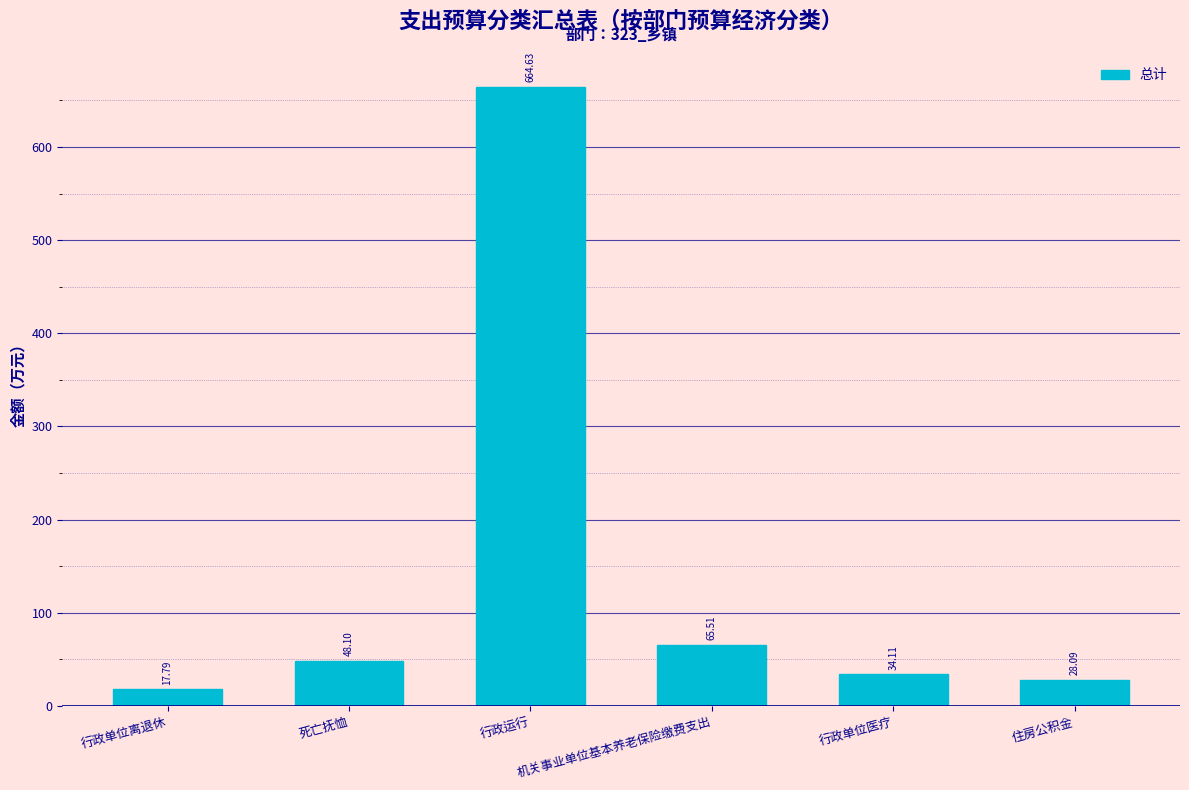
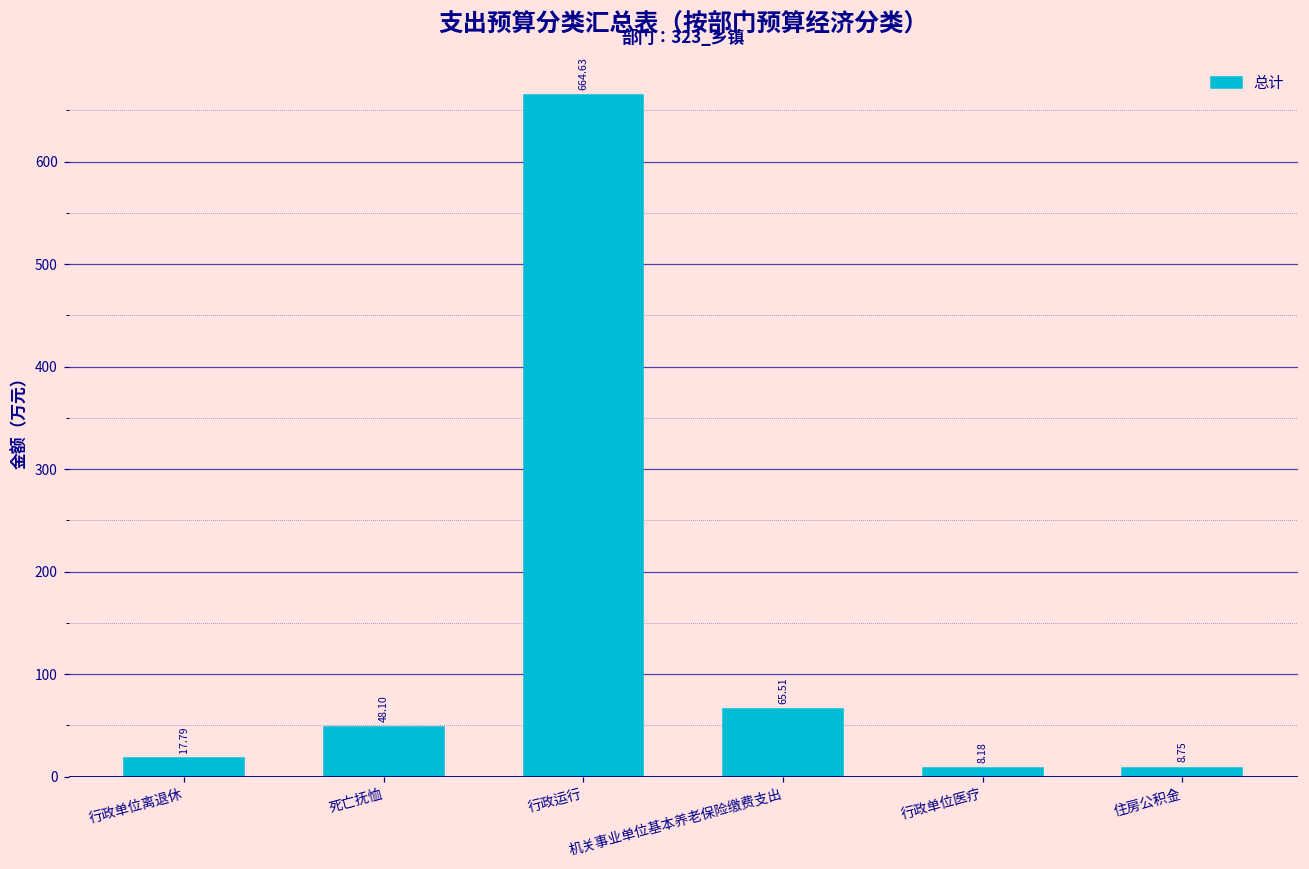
行政单位医疗: 34.11 -> 8.18
住房公积金: 28.09 -> 8.75
